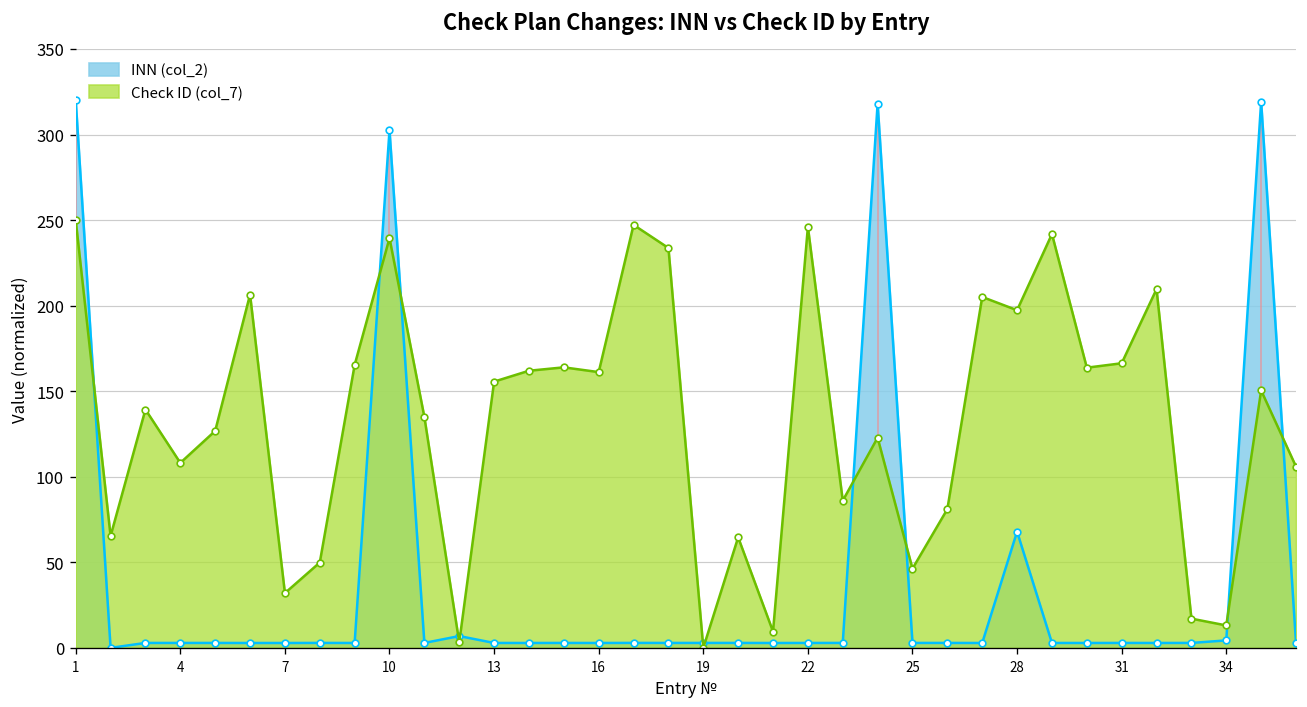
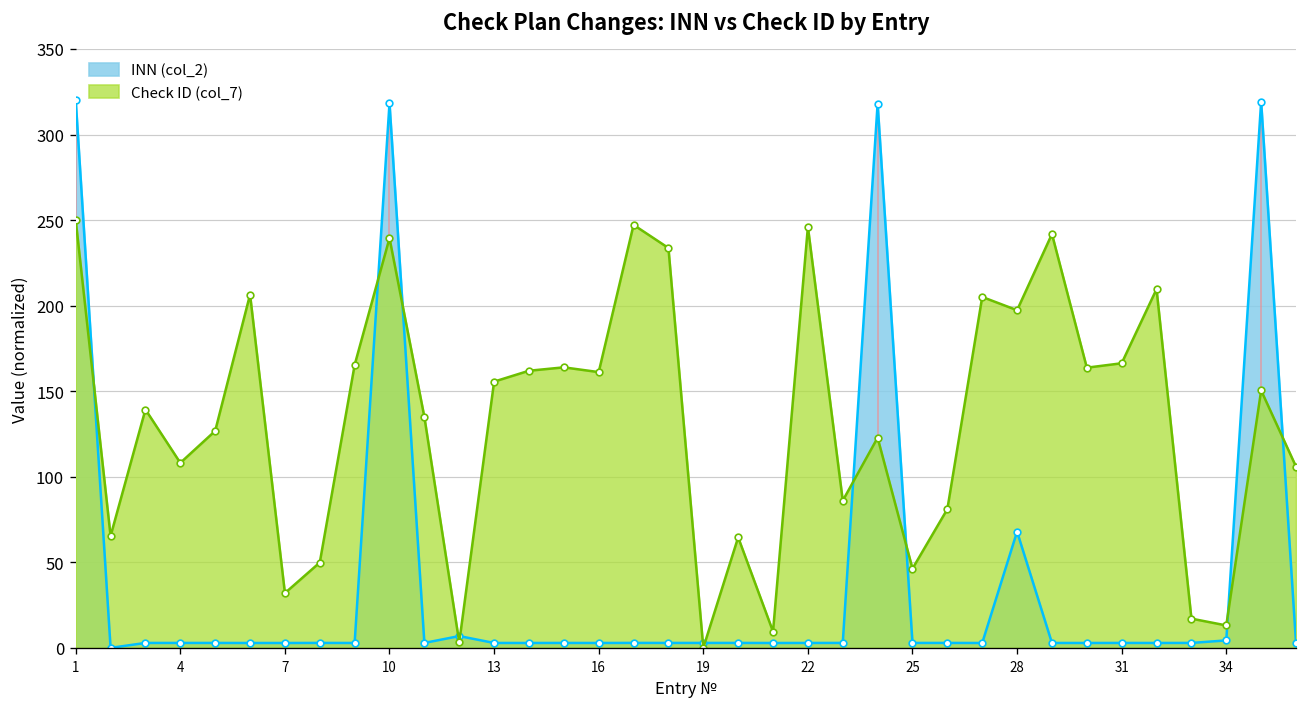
INN (col_2), 10: 302 -> 318
